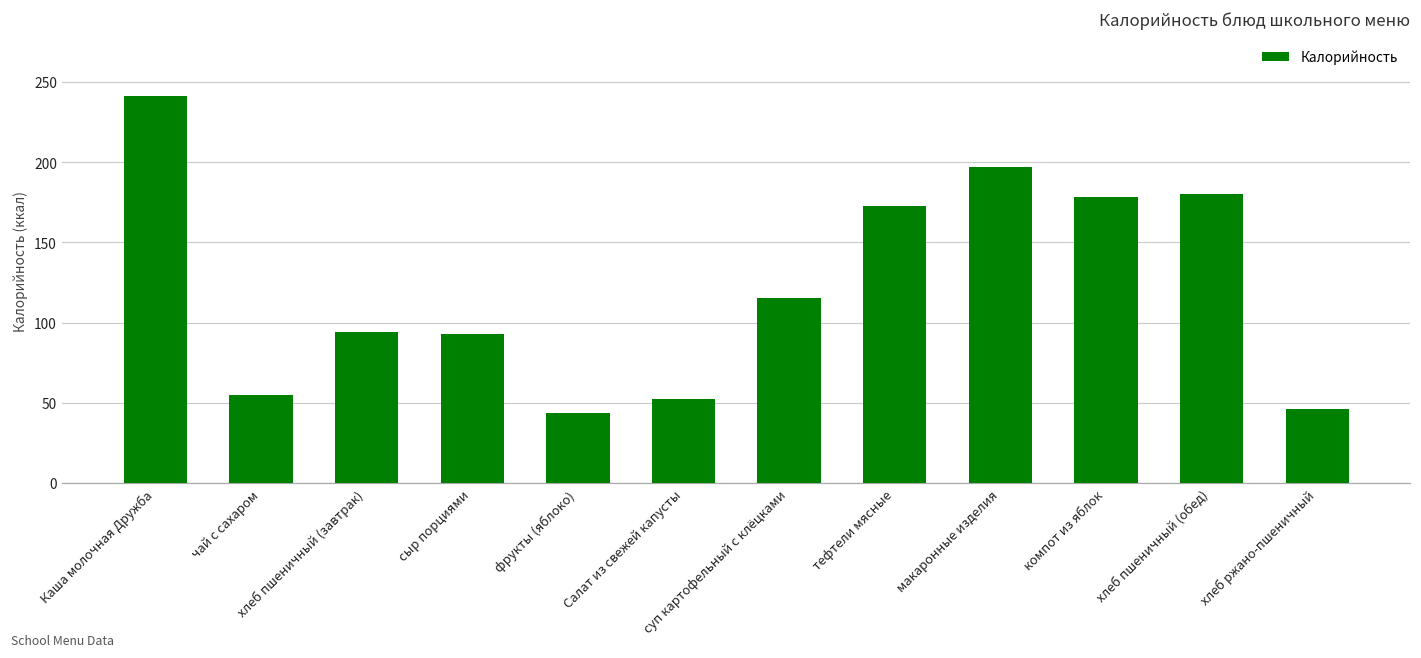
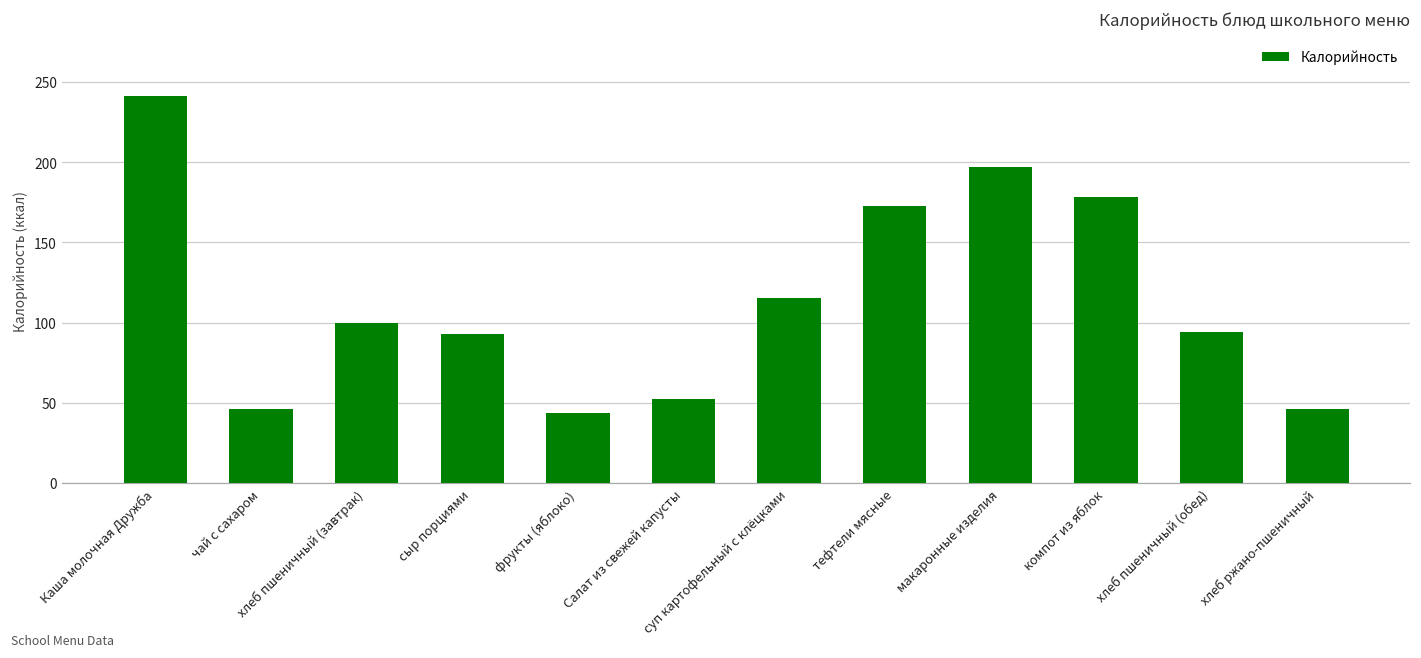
чай с сахаром: 55 -> 46
хлеб пшеничный (завтрак): 94 -> 100
хлеб пшеничный (обед): 180 -> 94
